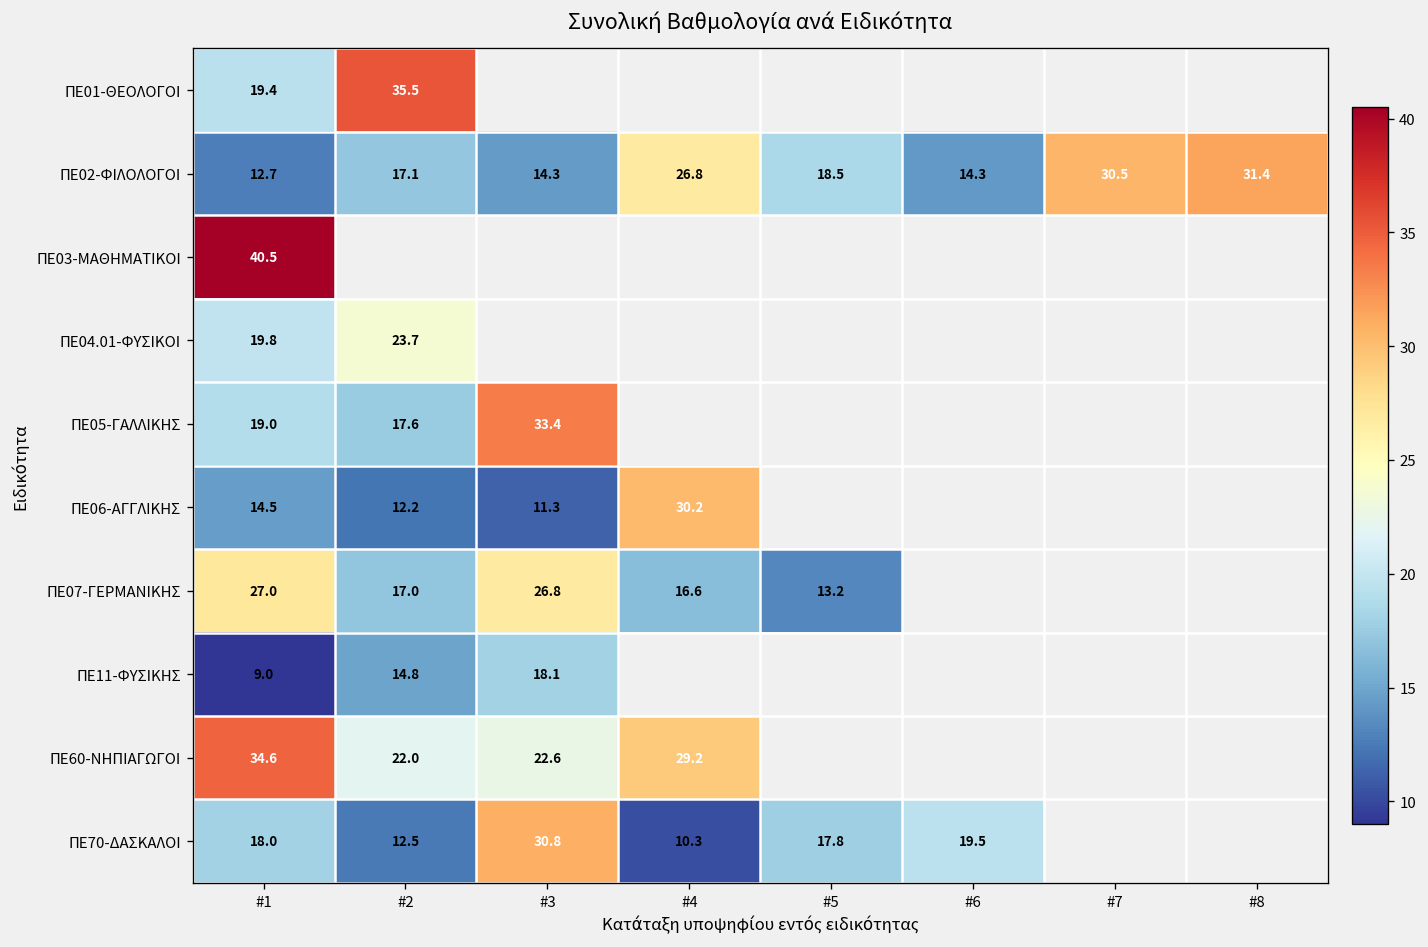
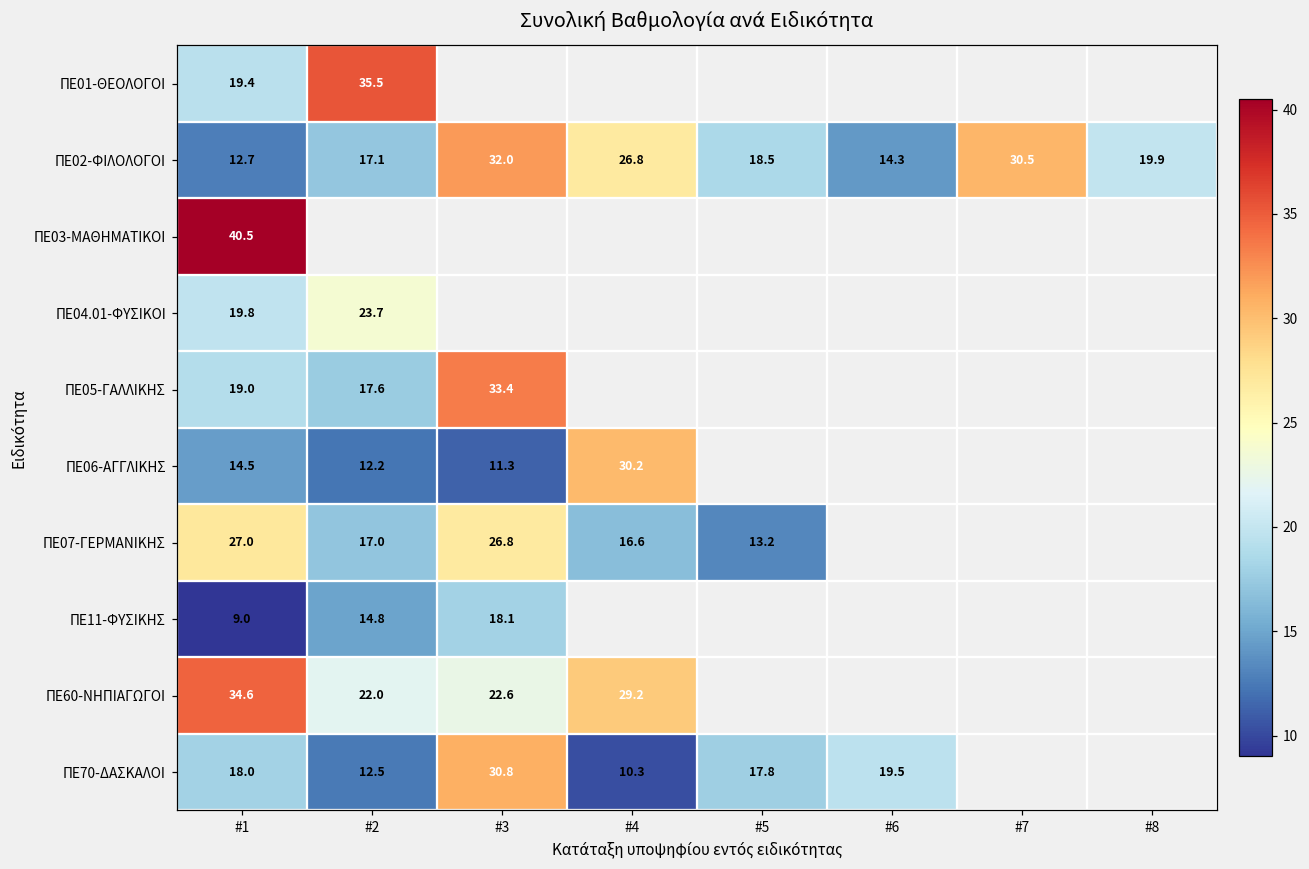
ΠΕ02-ΦΙΛΟΛΟΓΟΙ, #3: 14.3 -> 32.0
ΠΕ02-ΦΙΛΟΛΟΓΟΙ, #8: 31.4 -> 19.9
